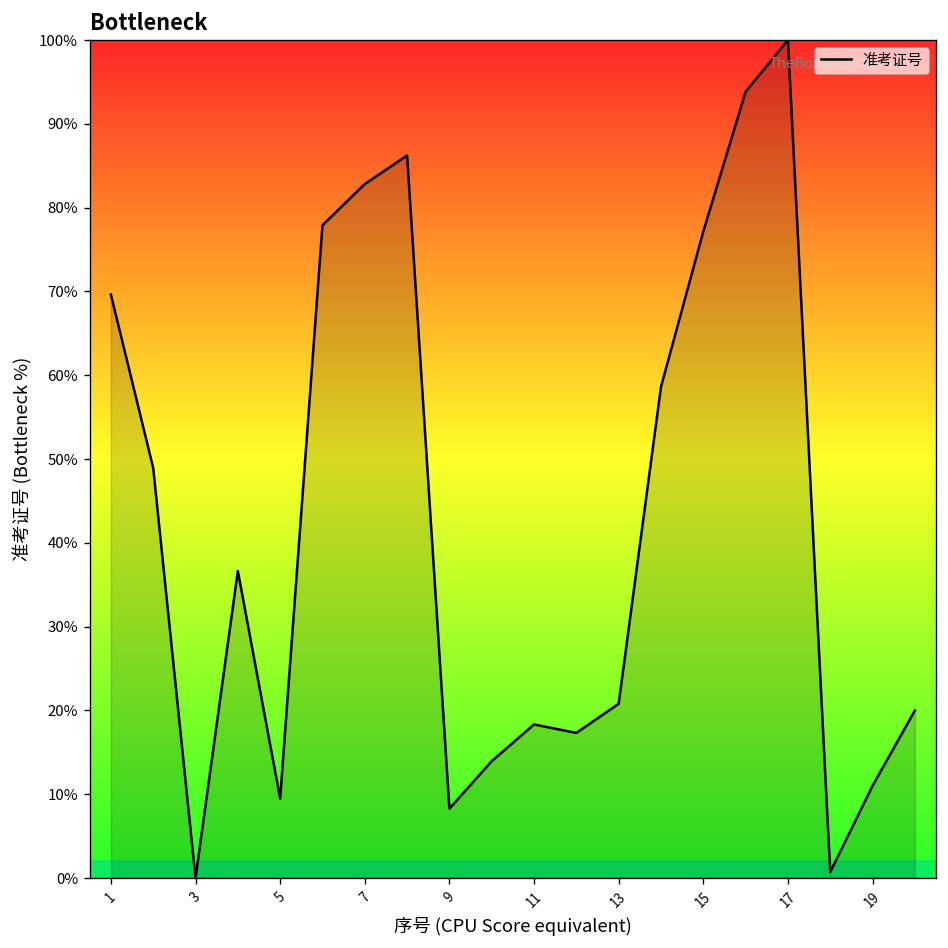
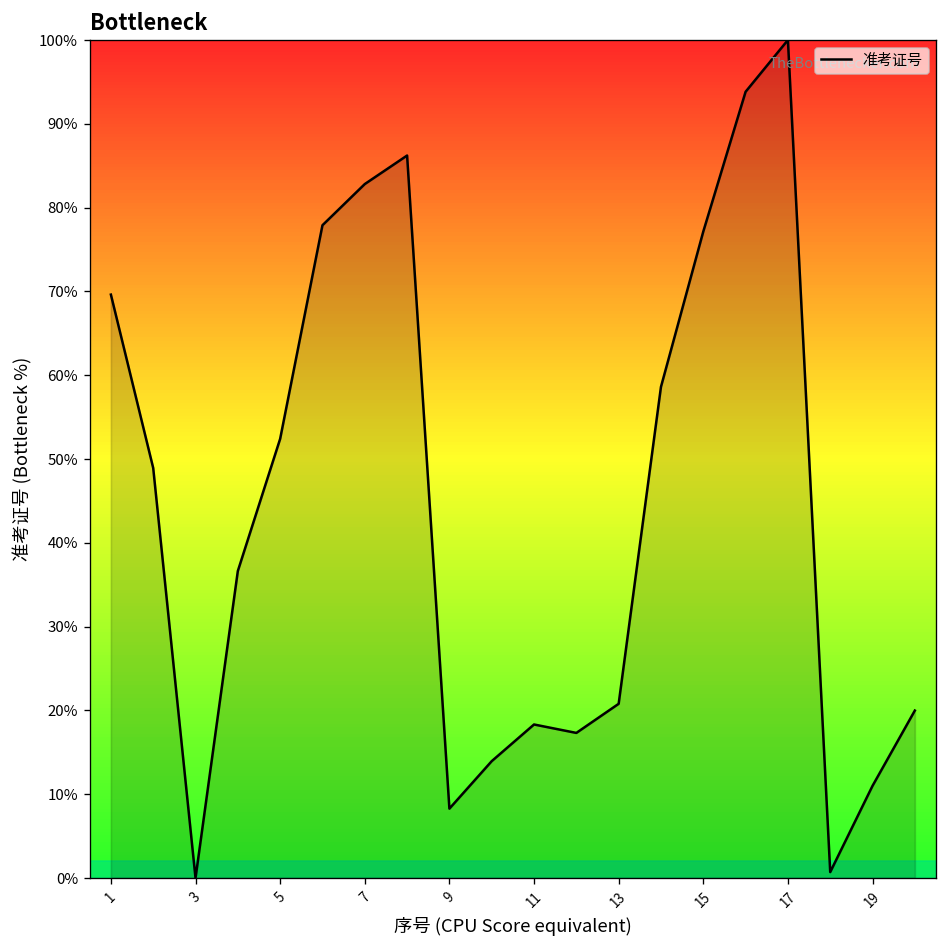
5: 9% -> 52%
